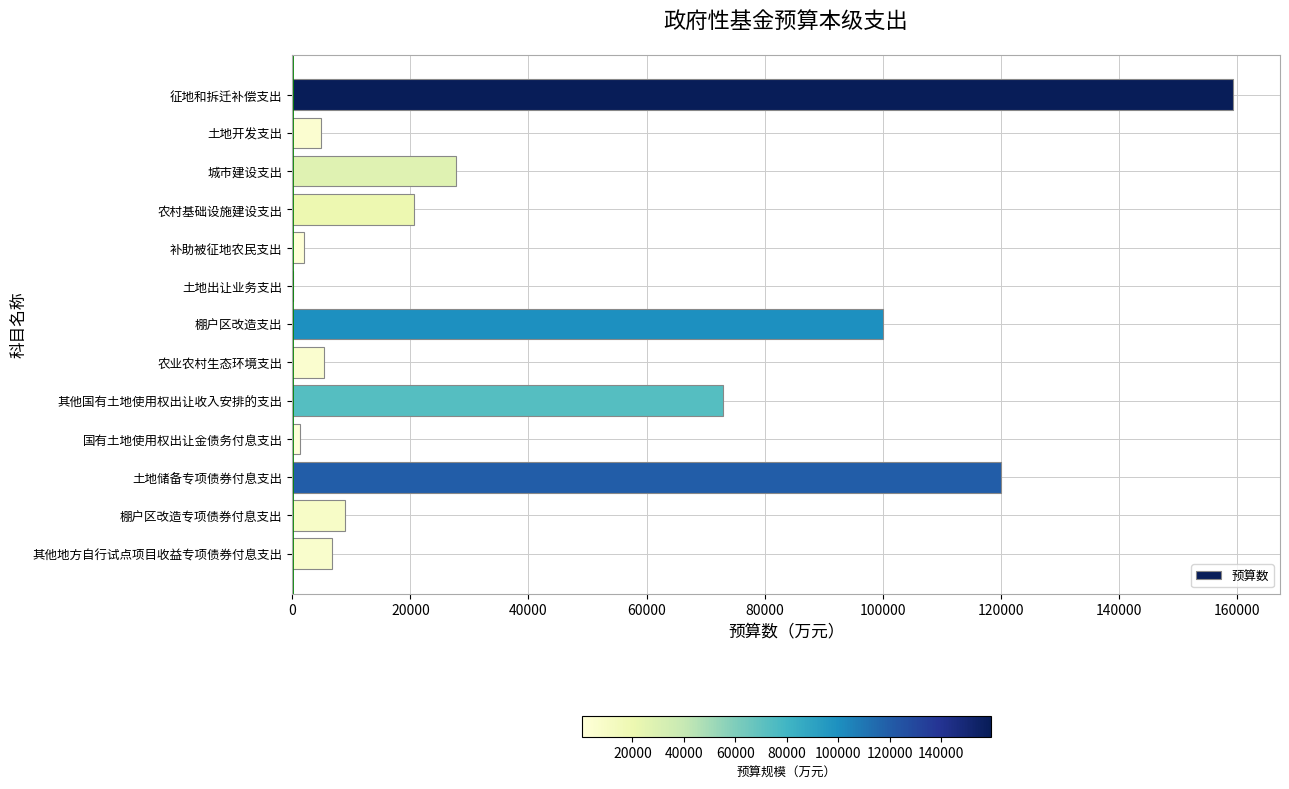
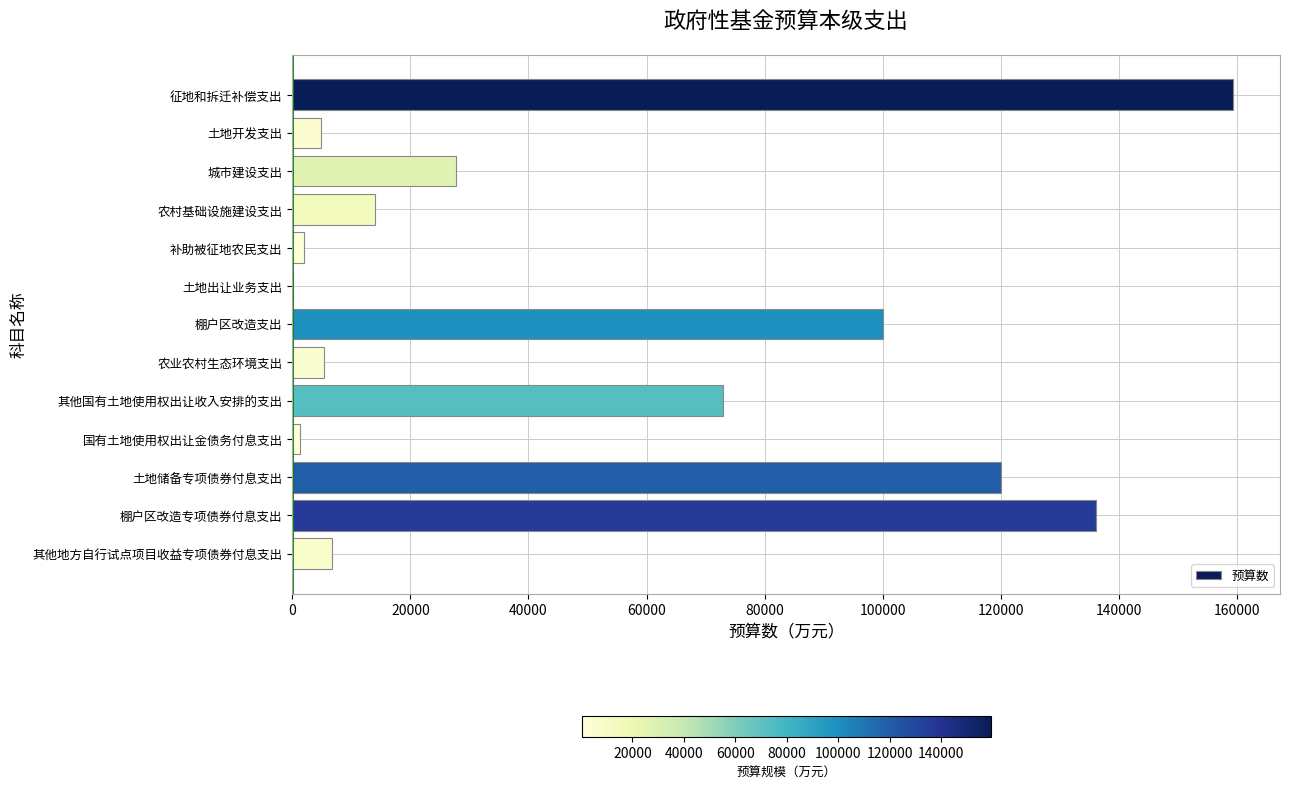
农村基础设施建设支出: 21000 -> 14000
棚户区改造专项债券付息支出: 9000 -> 136000
